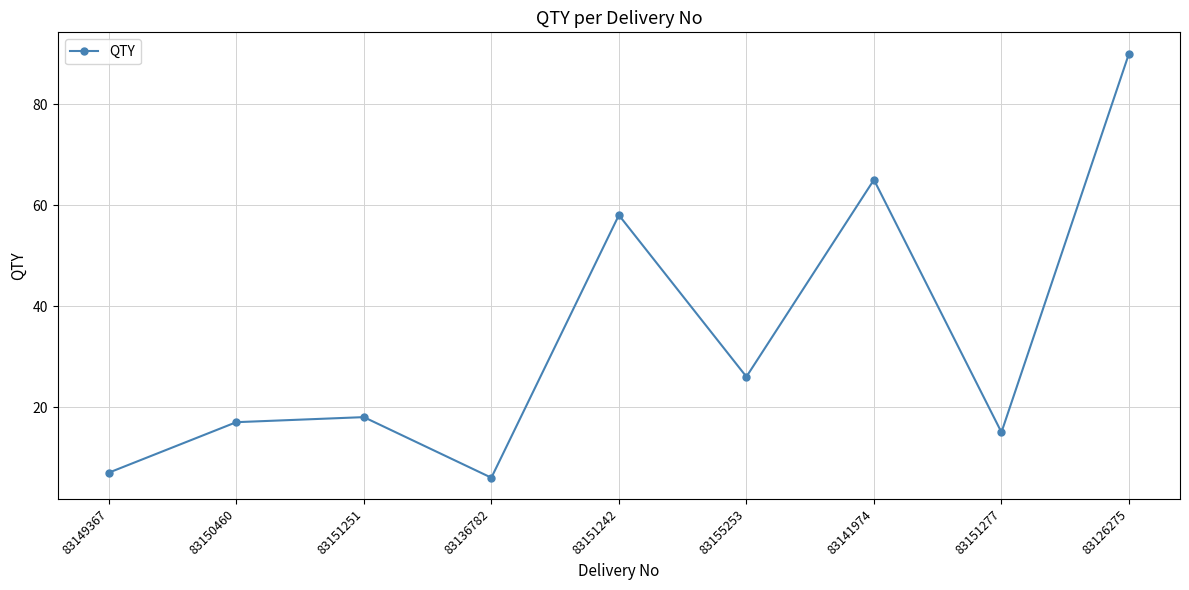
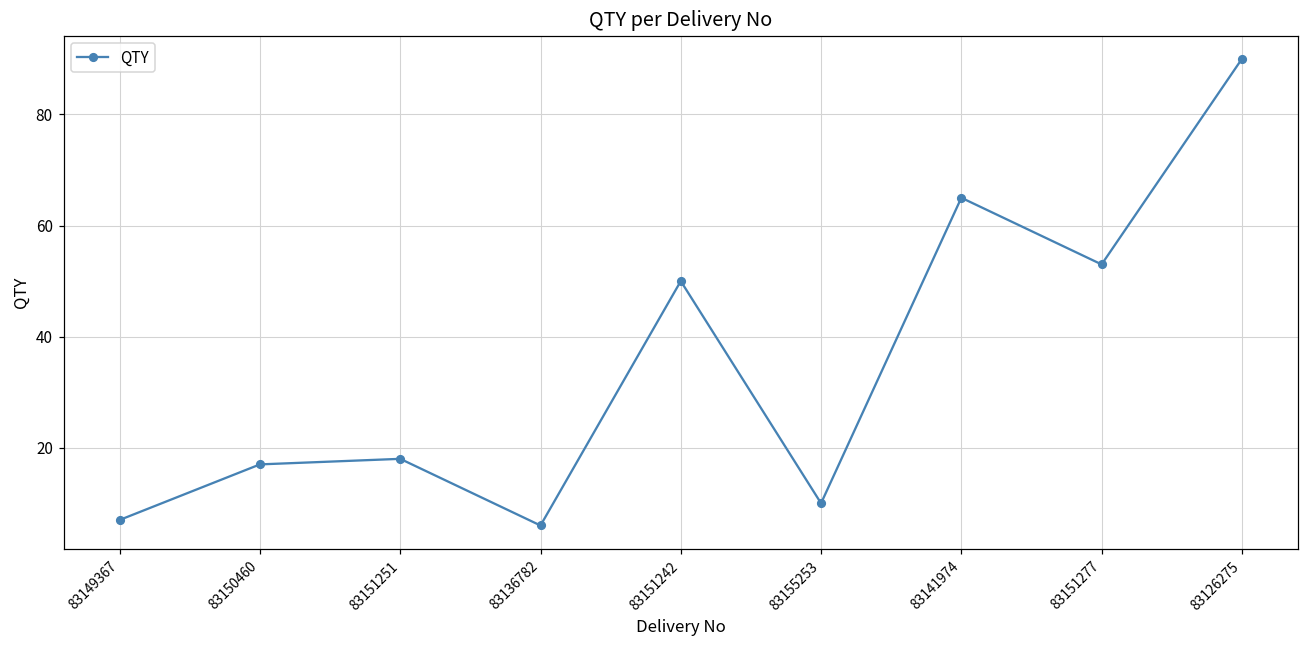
83151242: 58 -> 50
83155253: 26 -> 10
83151277: 15 -> 53
